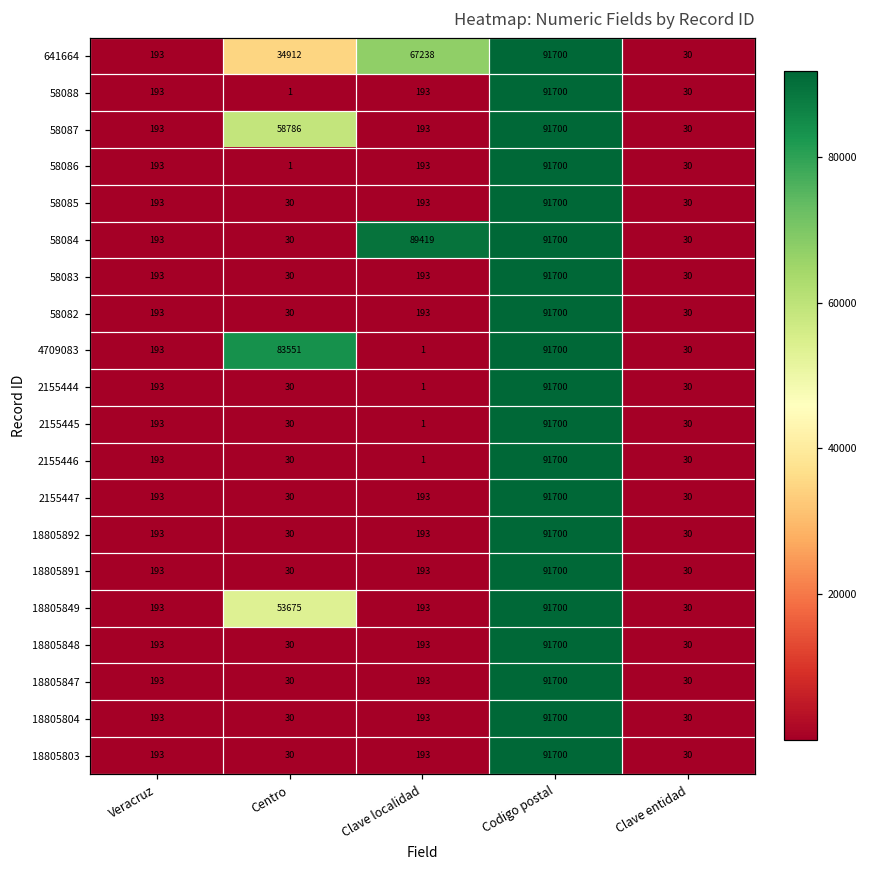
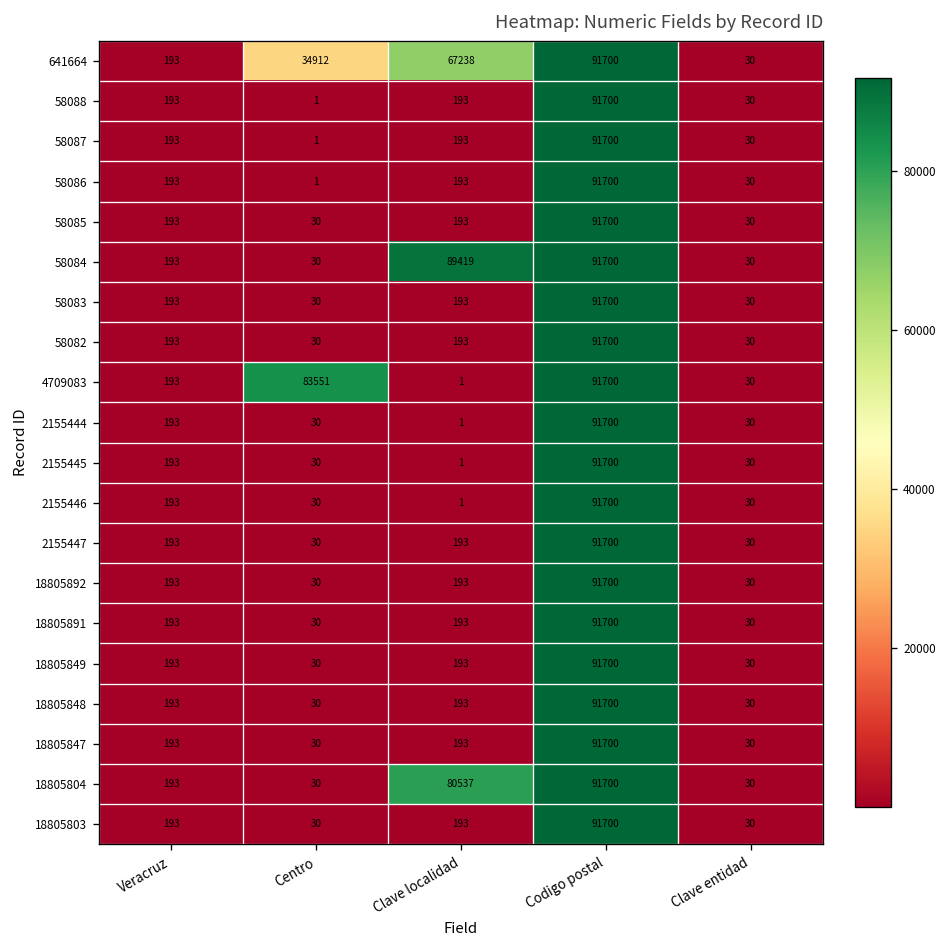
58087, Centro: 58786 -> 1
18805849, Centro: 53675 -> 30
18805804, Clave localidad: 193 -> 80537
